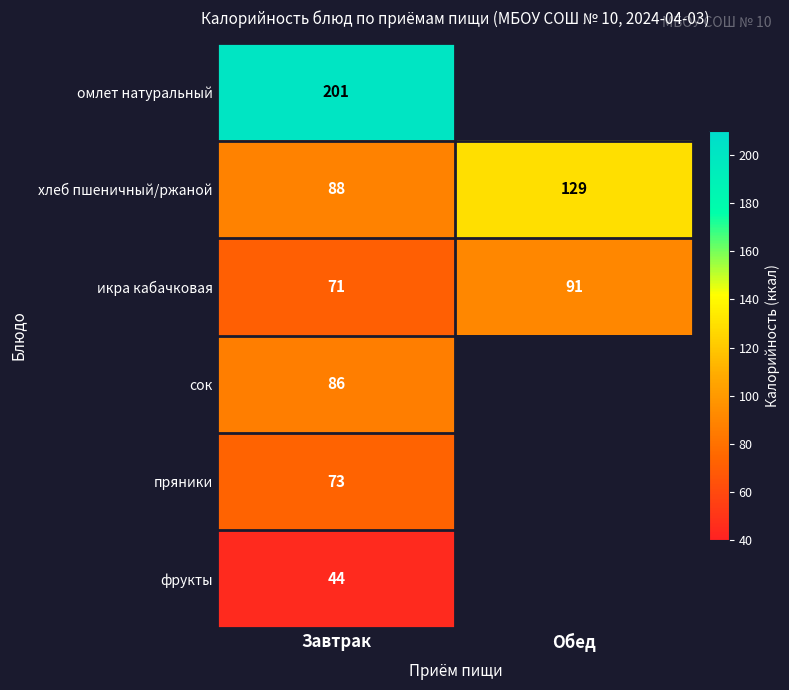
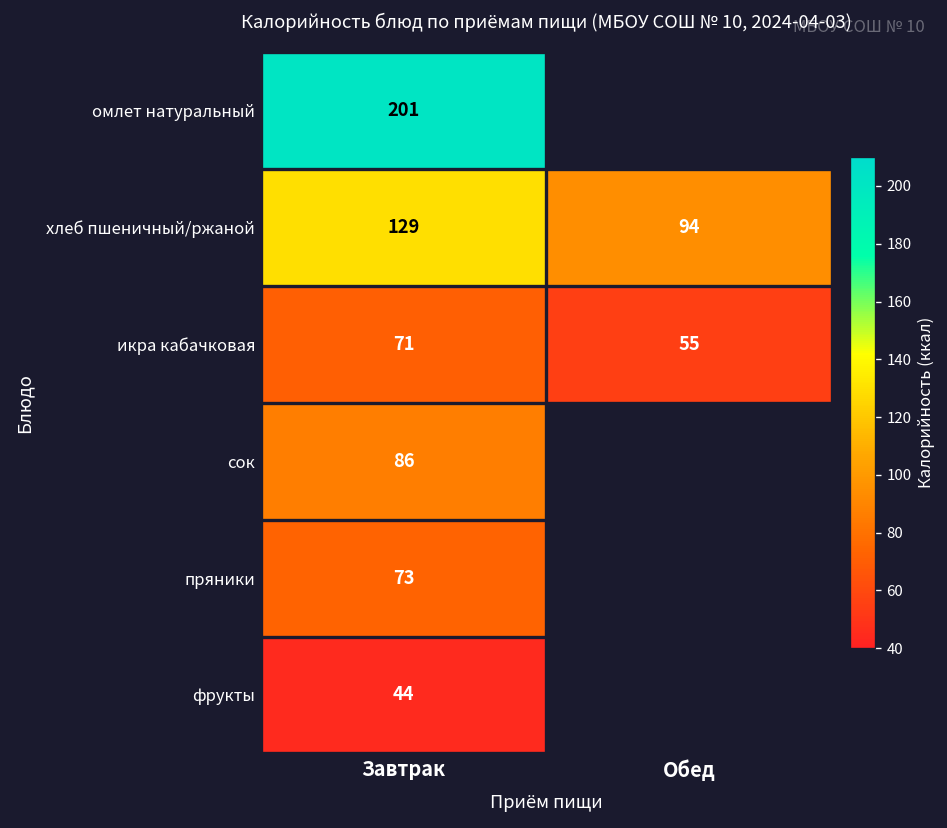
хлеб пшеничный/ржаной, Завтрак: 88 -> 129
хлеб пшеничный/ржаной, Обед: 129 -> 94
икра кабачковая, Обед: 91 -> 55
